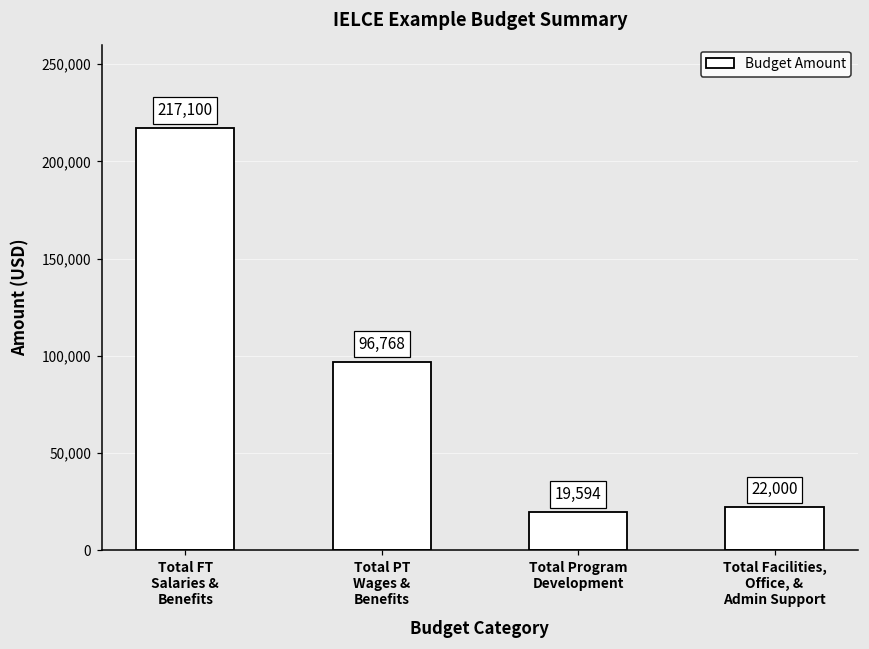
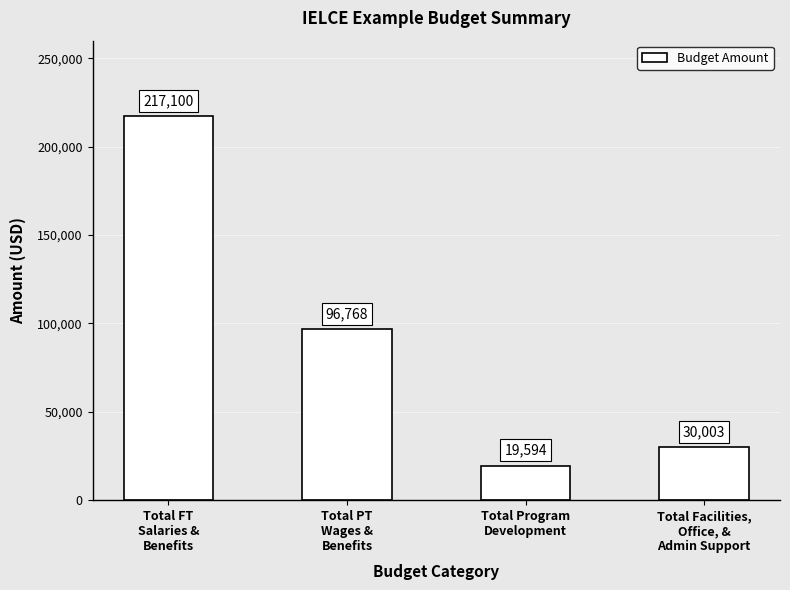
Total Facilities, Office, & Admin Support: 22,000 -> 30,003
